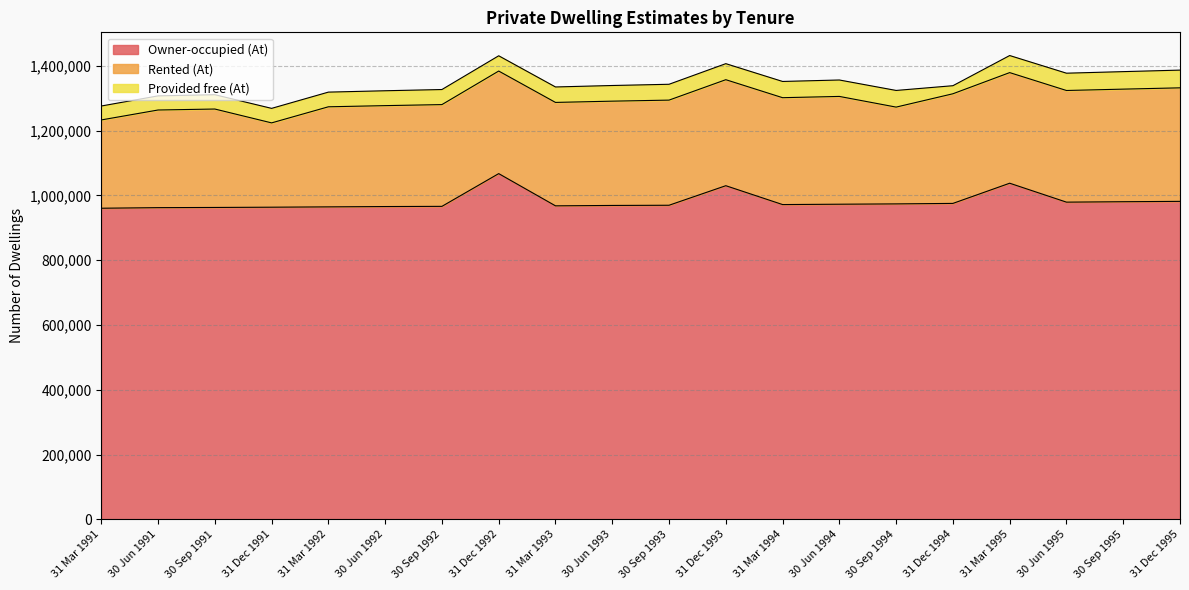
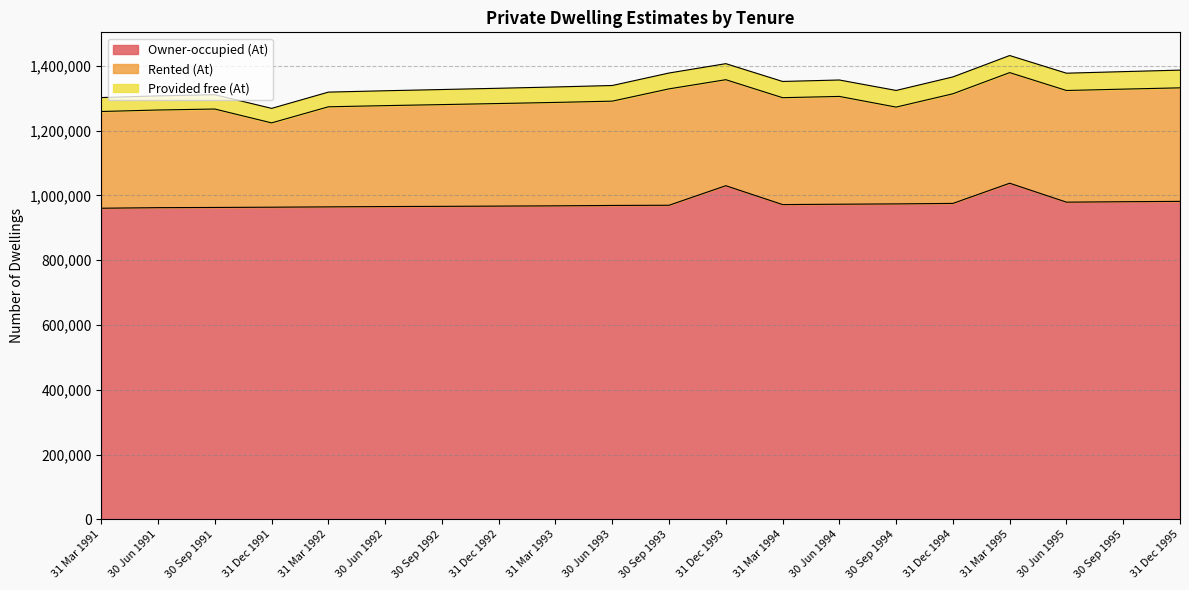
Rented (At), 31 Mar 1991: 270,000 -> 300,000
Owner-occupied (At), 31 Dec 1992: 1,070,000 -> 970,000
Rented (At), 30 Sep 1993: 320,000 -> 360,000
Provided free (At), 31 Dec 1994: 20,000 -> 50,000
